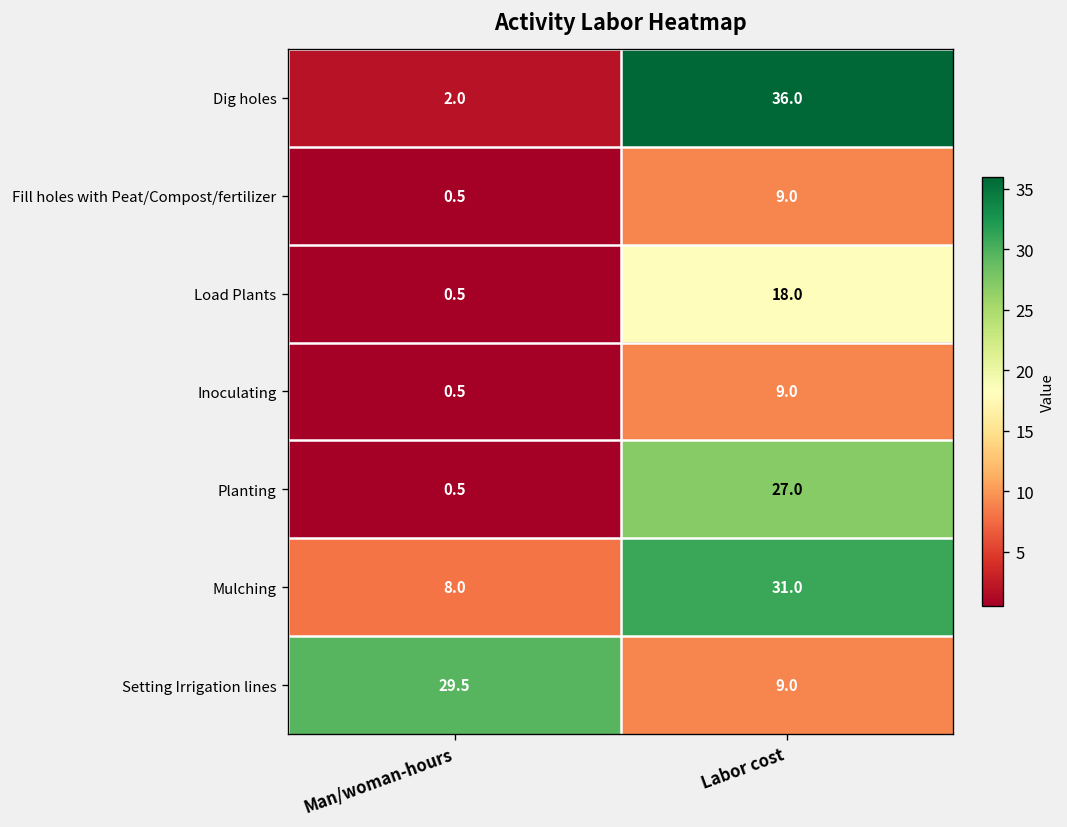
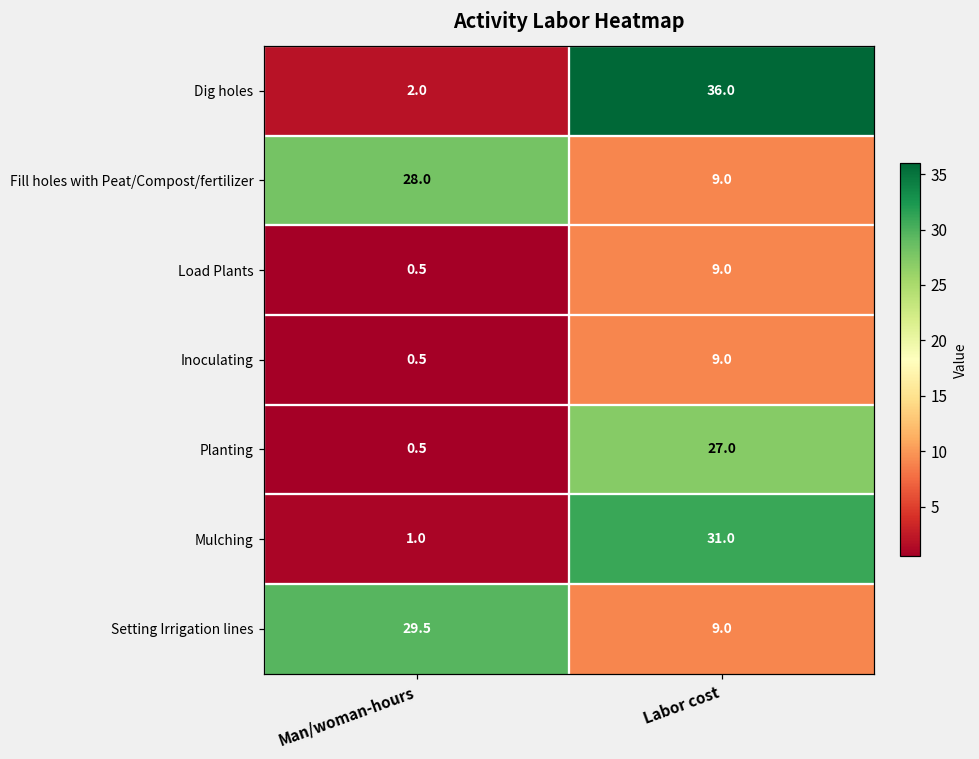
Fill holes with Peat/Compost/fertilizer, Man/woman-hours: 0.5 -> 28.0
Load Plants, Labor cost: 18.0 -> 9.0
Mulching, Man/woman-hours: 8.0 -> 1.0
